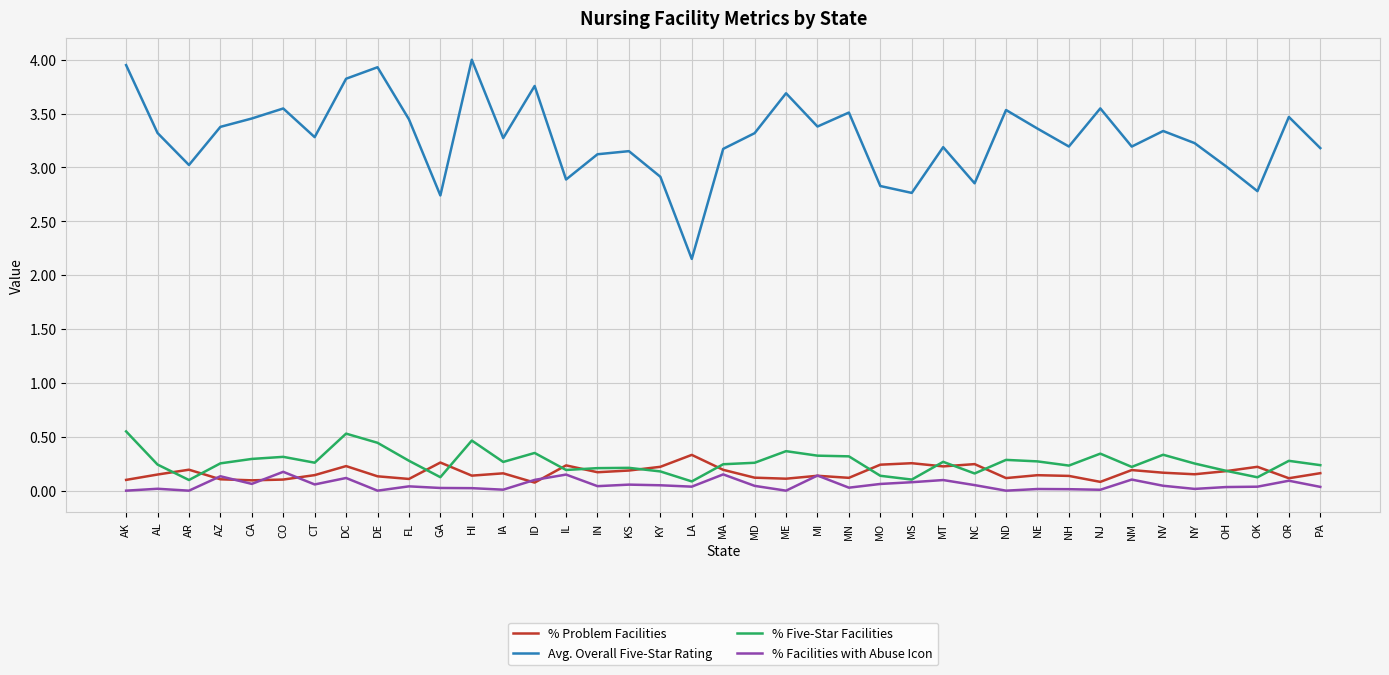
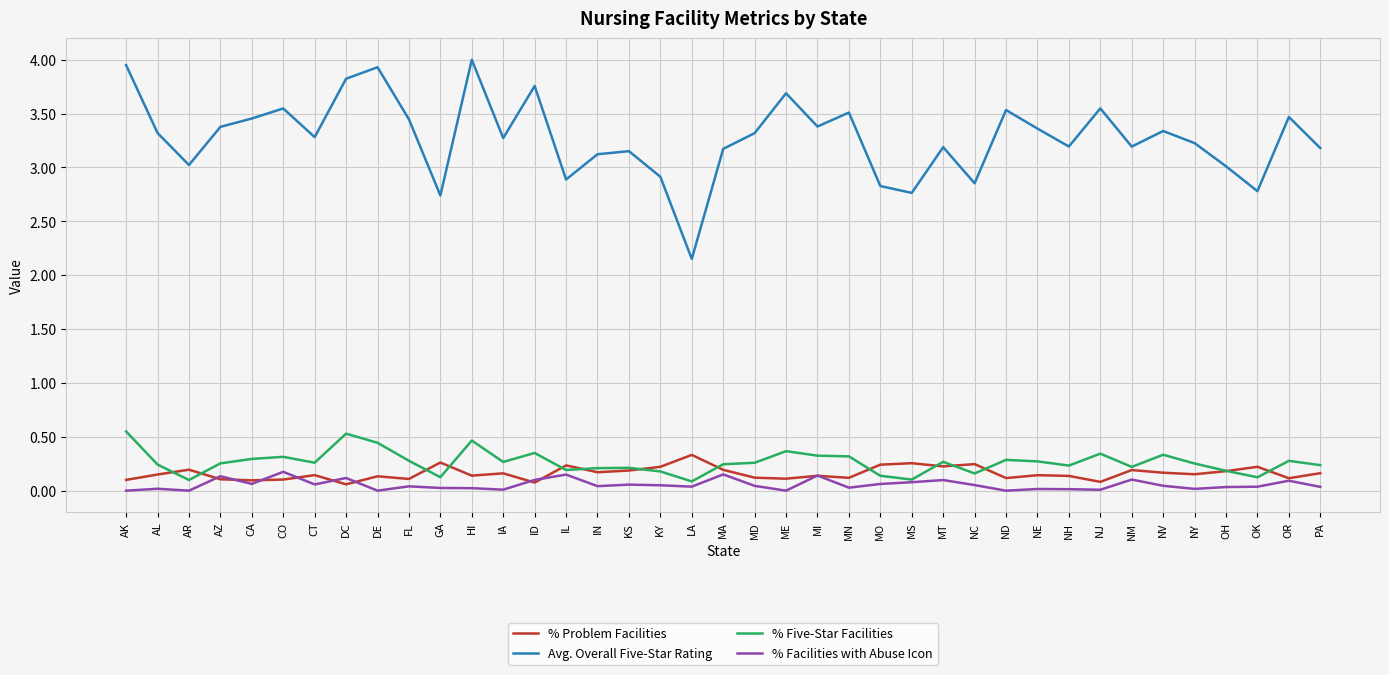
% Problem Facilities, DC: 0.23 -> 0.06
